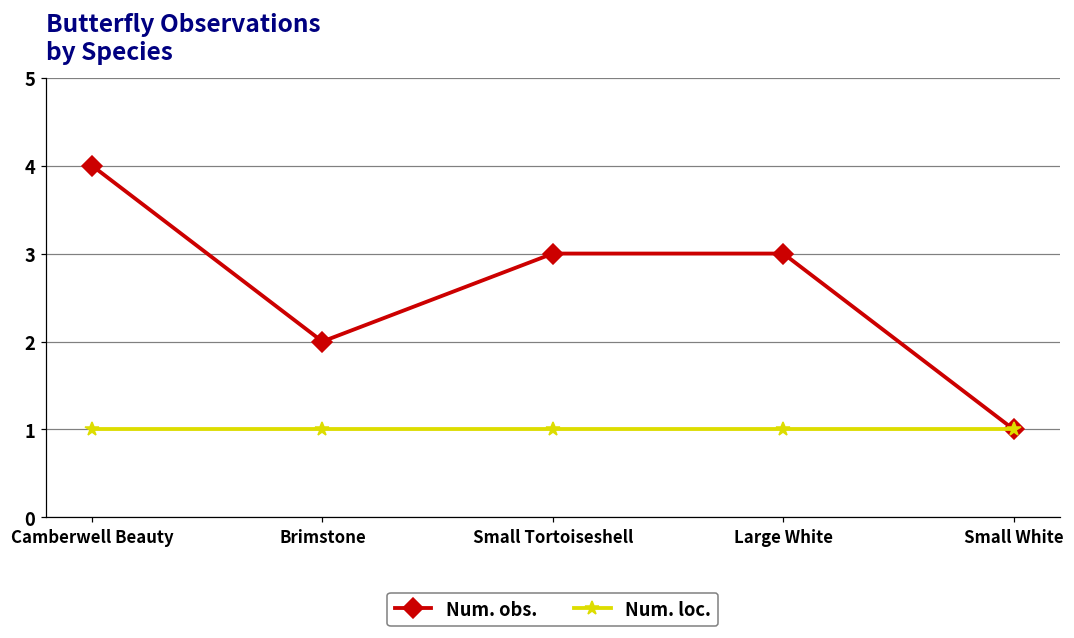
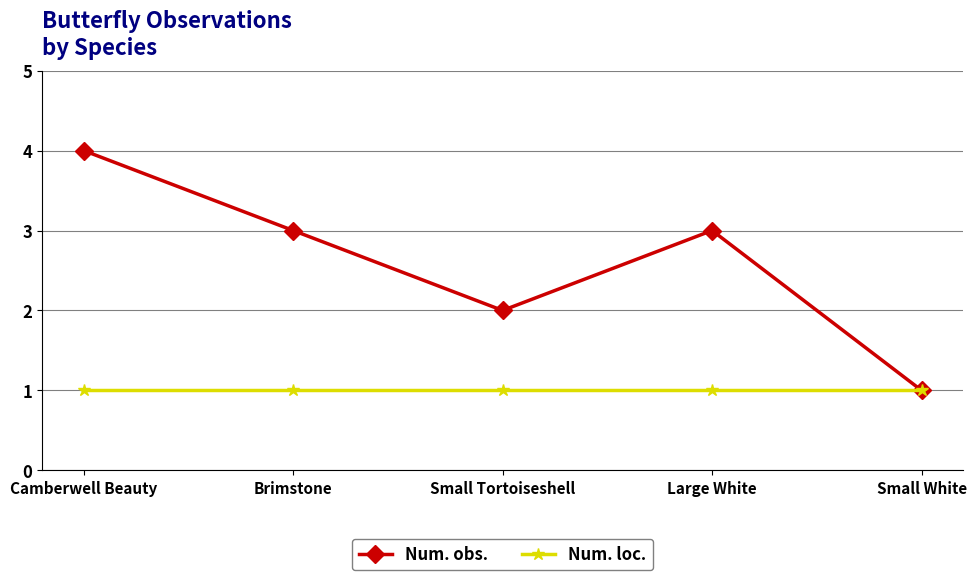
Num. obs., Brimstone: 2 -> 3
Num. obs., Small Tortoiseshell: 3 -> 2
